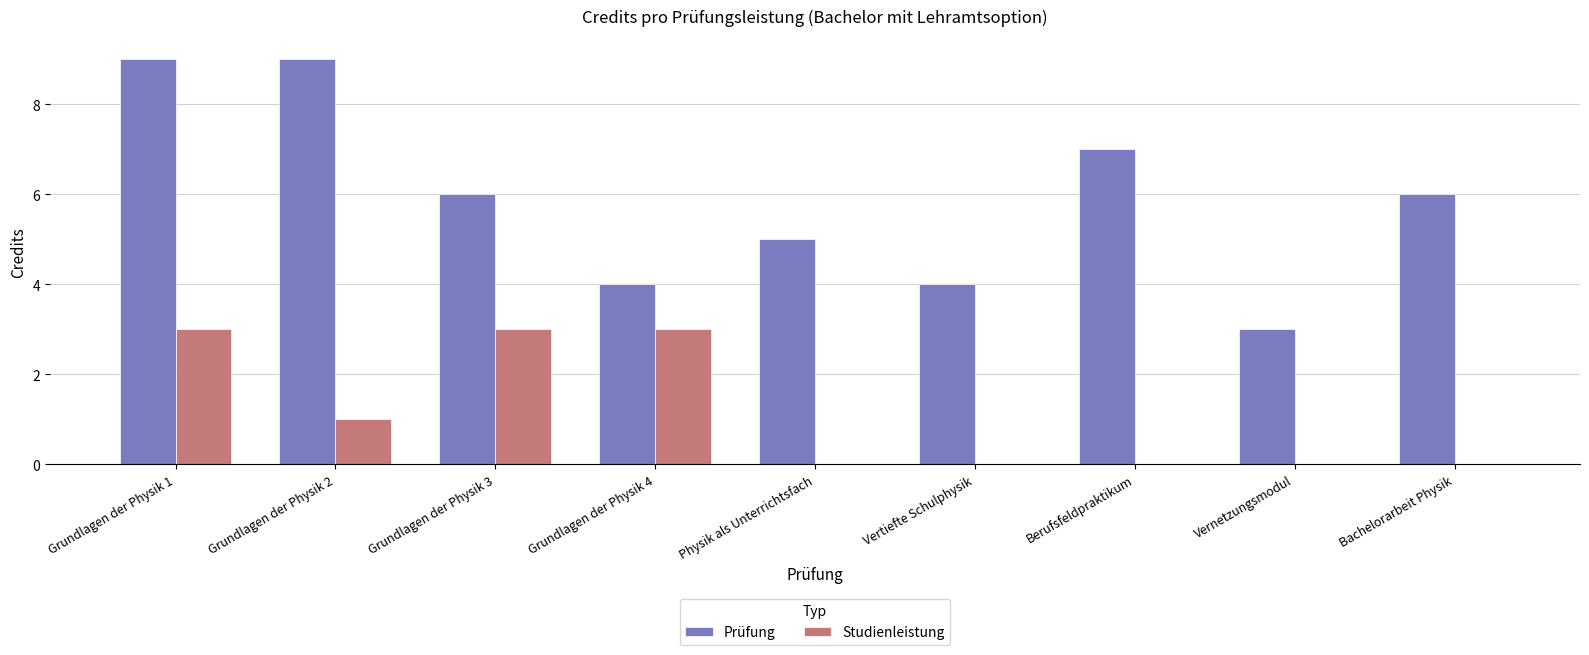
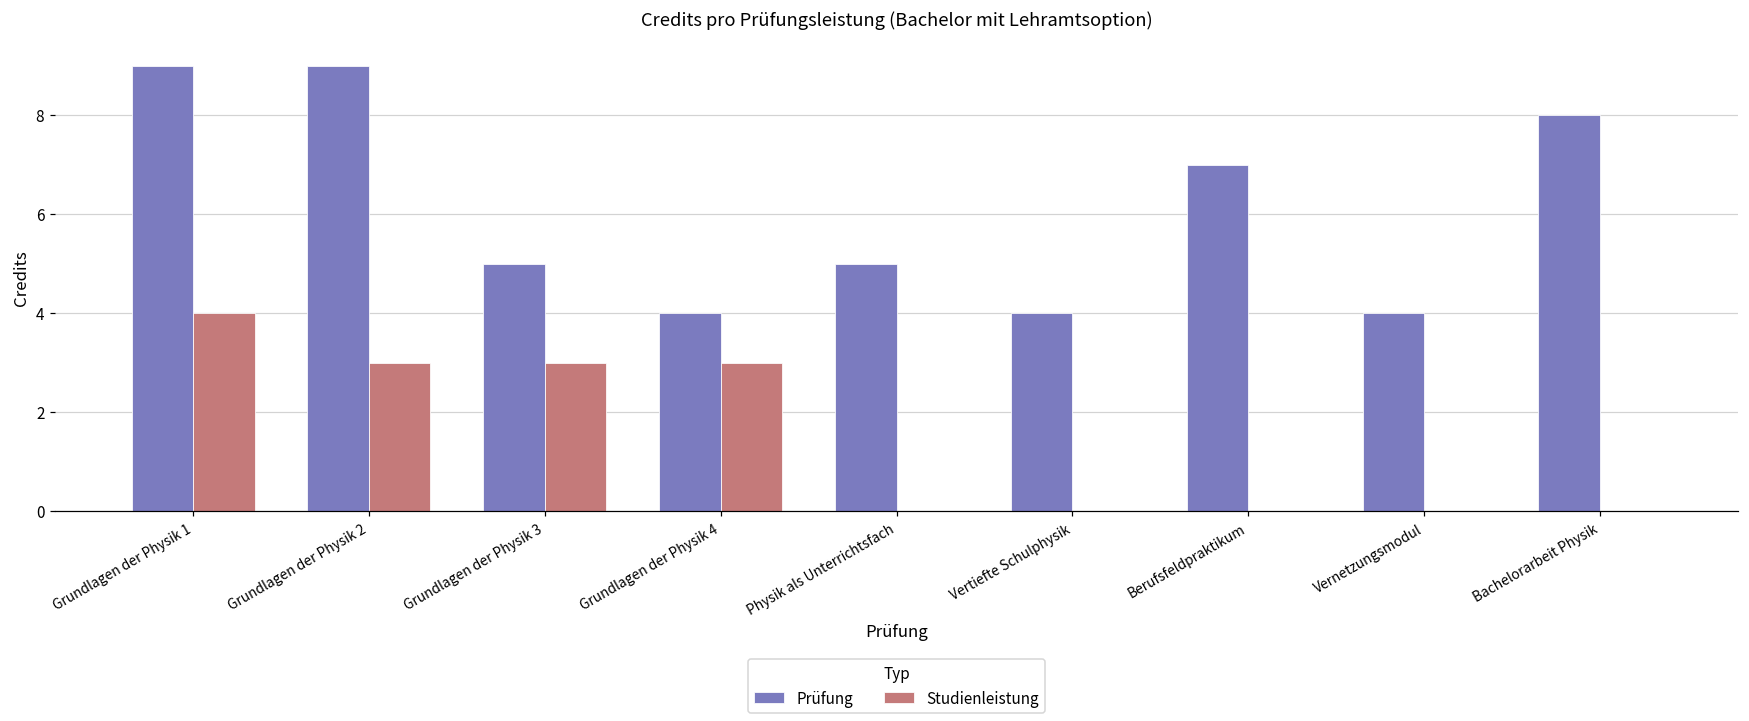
Studienleistung, Grundlagen der Physik 1: 3 -> 4
Studienleistung, Grundlagen der Physik 2: 1 -> 3
Prüfung, Grundlagen der Physik 3: 6 -> 5
Prüfung, Vernetzungsmodul: 3 -> 4
Prüfung, Bachelorarbeit Physik: 6 -> 8
